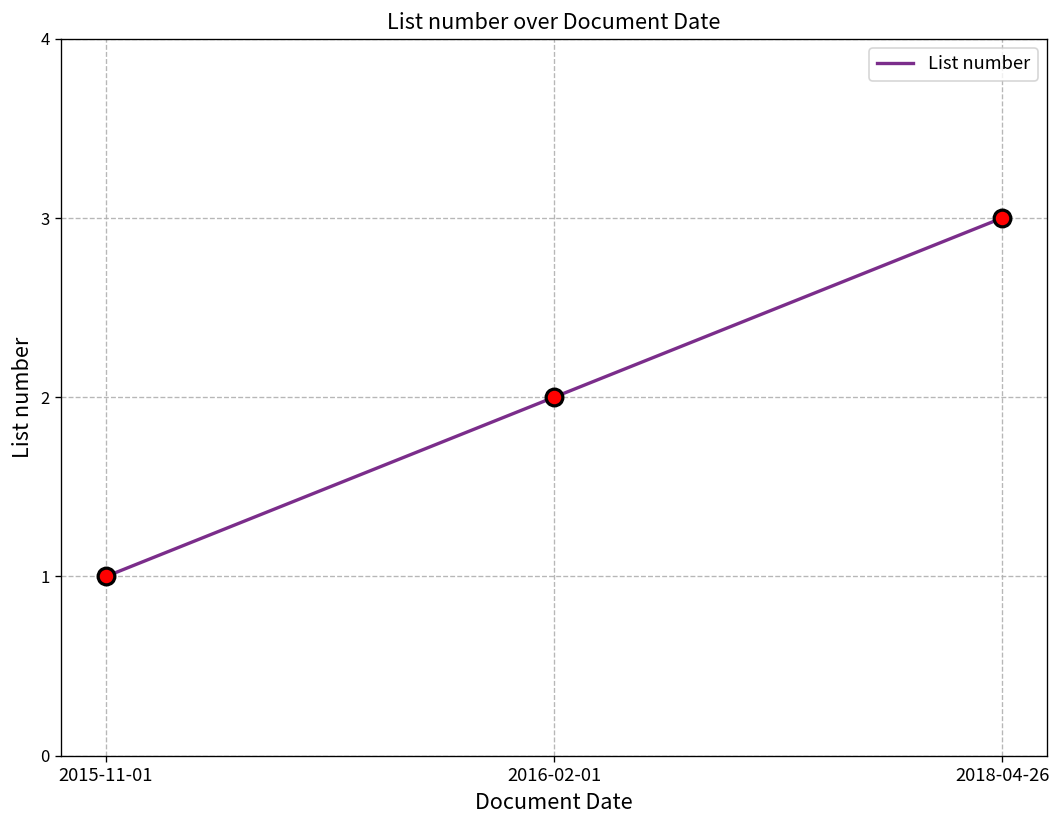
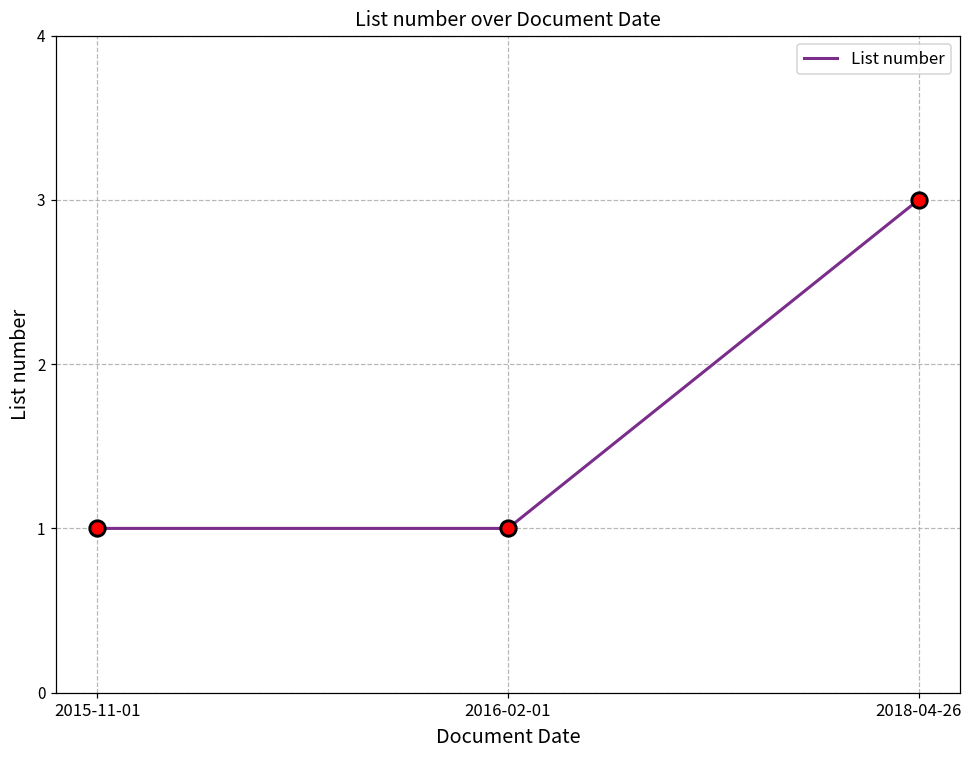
2016-02-01: 2 -> 1
